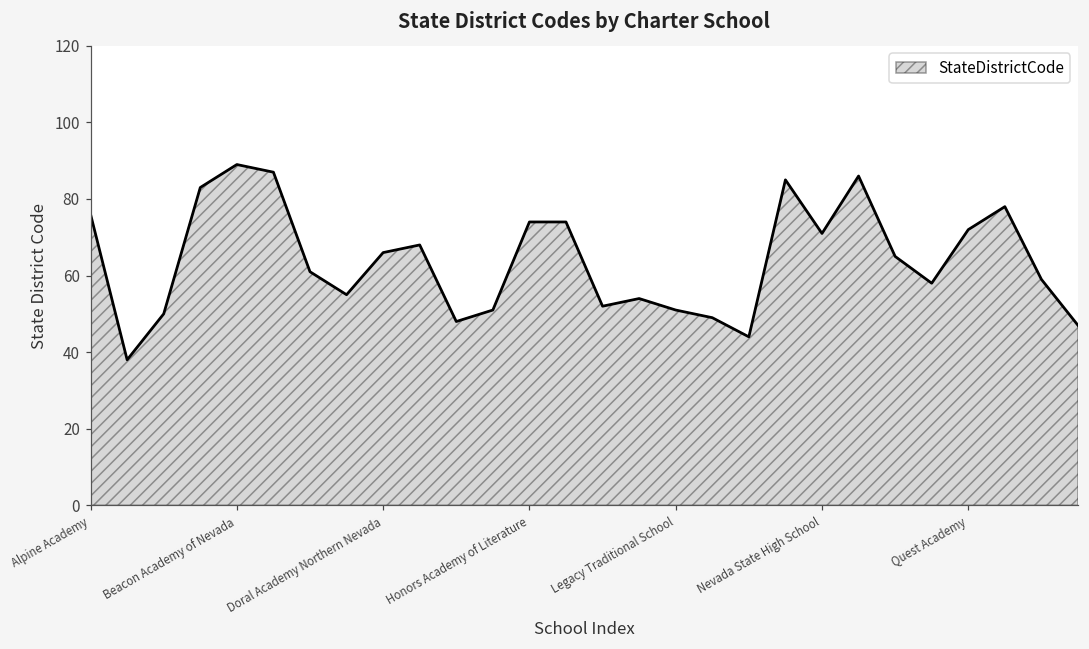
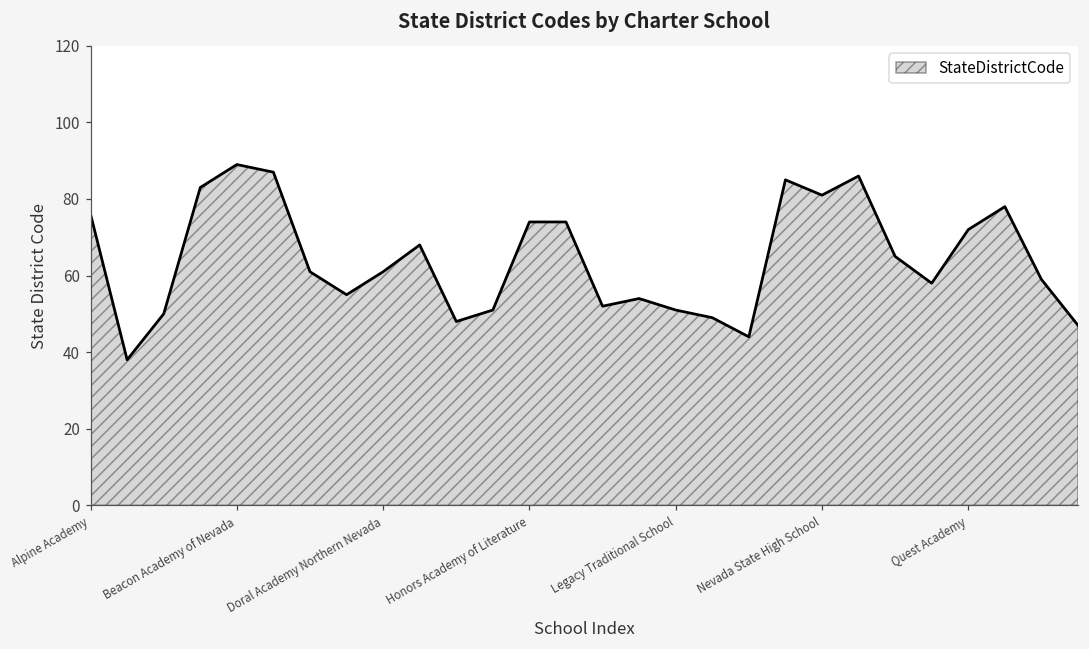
Doral Academy Northern Nevada: 66 -> 61
Nevada State High School: 71 -> 81
